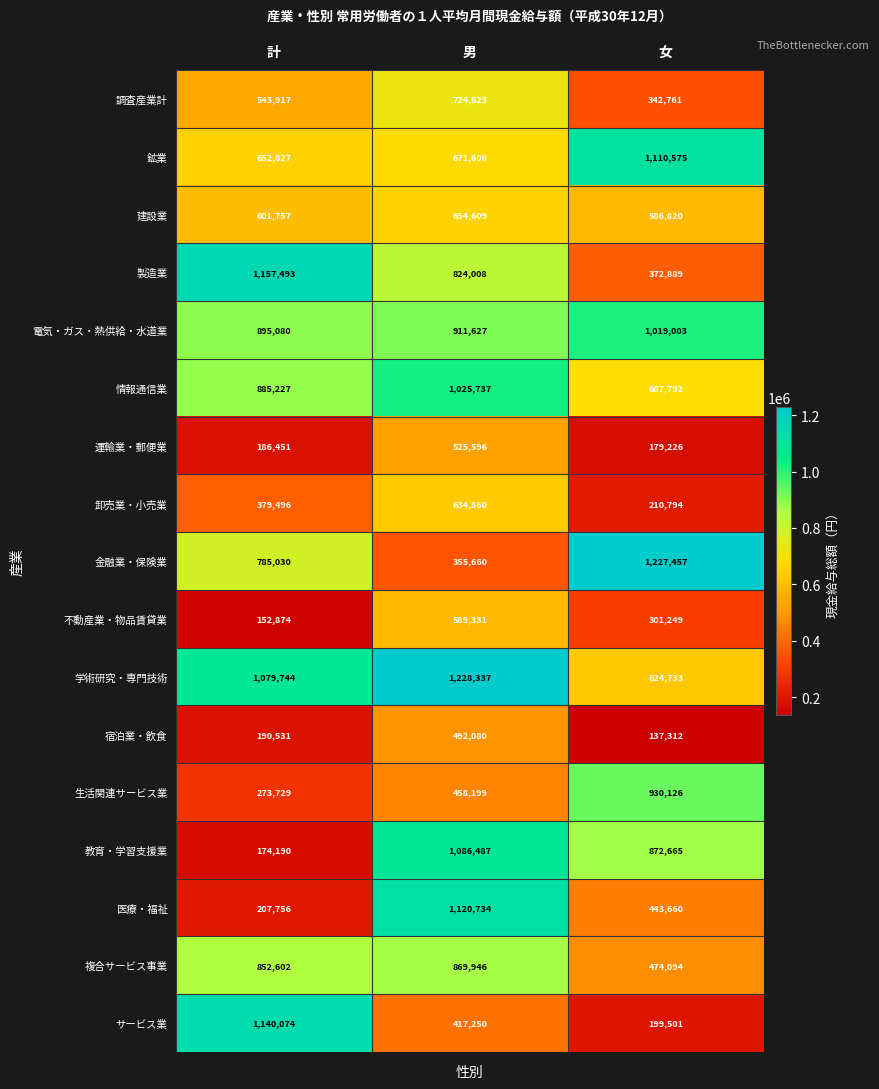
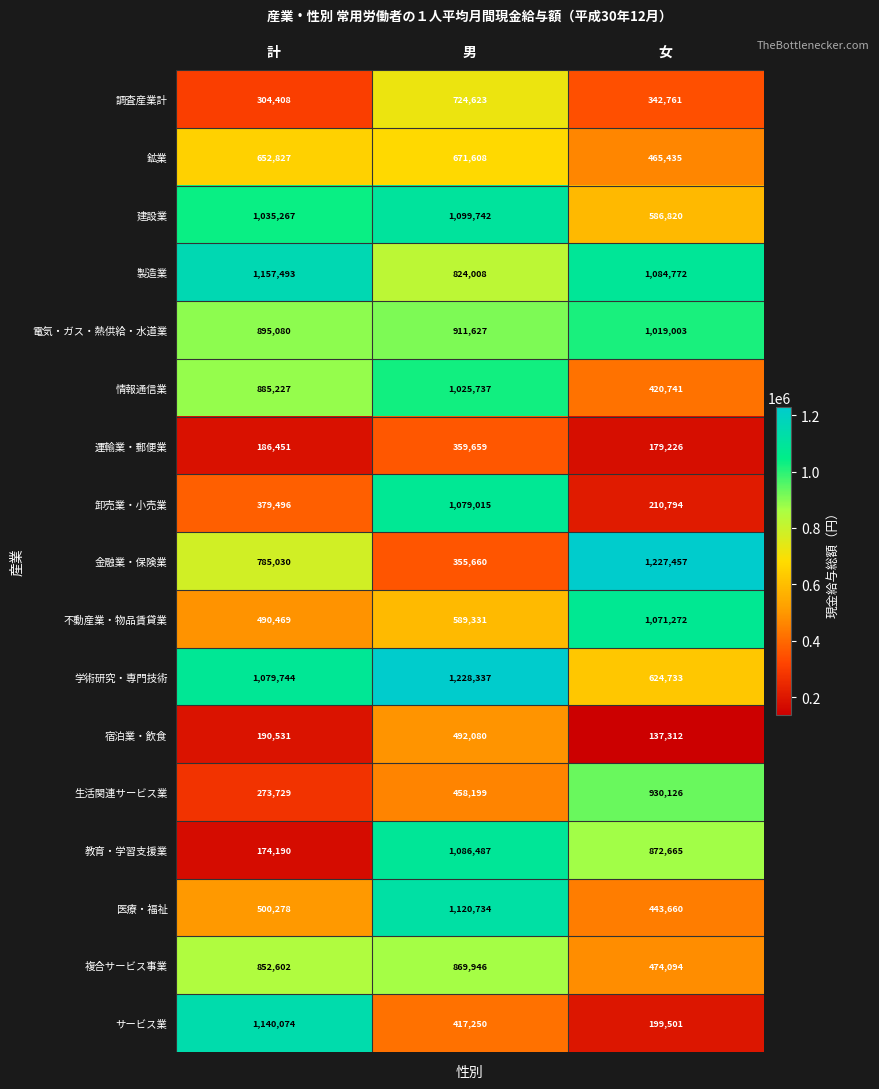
調査産業計, 計: 543,917 -> 304,408
鉱業, 女: 1,110,575 -> 465,435
建設業, 計: 601,757 -> 1,035,267
建設業, 男: 654,609 -> 1,099,742
製造業, 女: 372,889 -> 1,084,772
情報通信業, 女: 687,792 -> 420,741
運輸業・郵便業, 男: 525,596 -> 359,659
卸売業・小売業, 男: 634,860 -> 1,079,015
不動産業・物品賃貸業, 計: 152,874 -> 490,469
不動産業・物品賃貸業, 女: 301,249 -> 1,071,272
医療・福祉, 計: 207,756 -> 500,278
